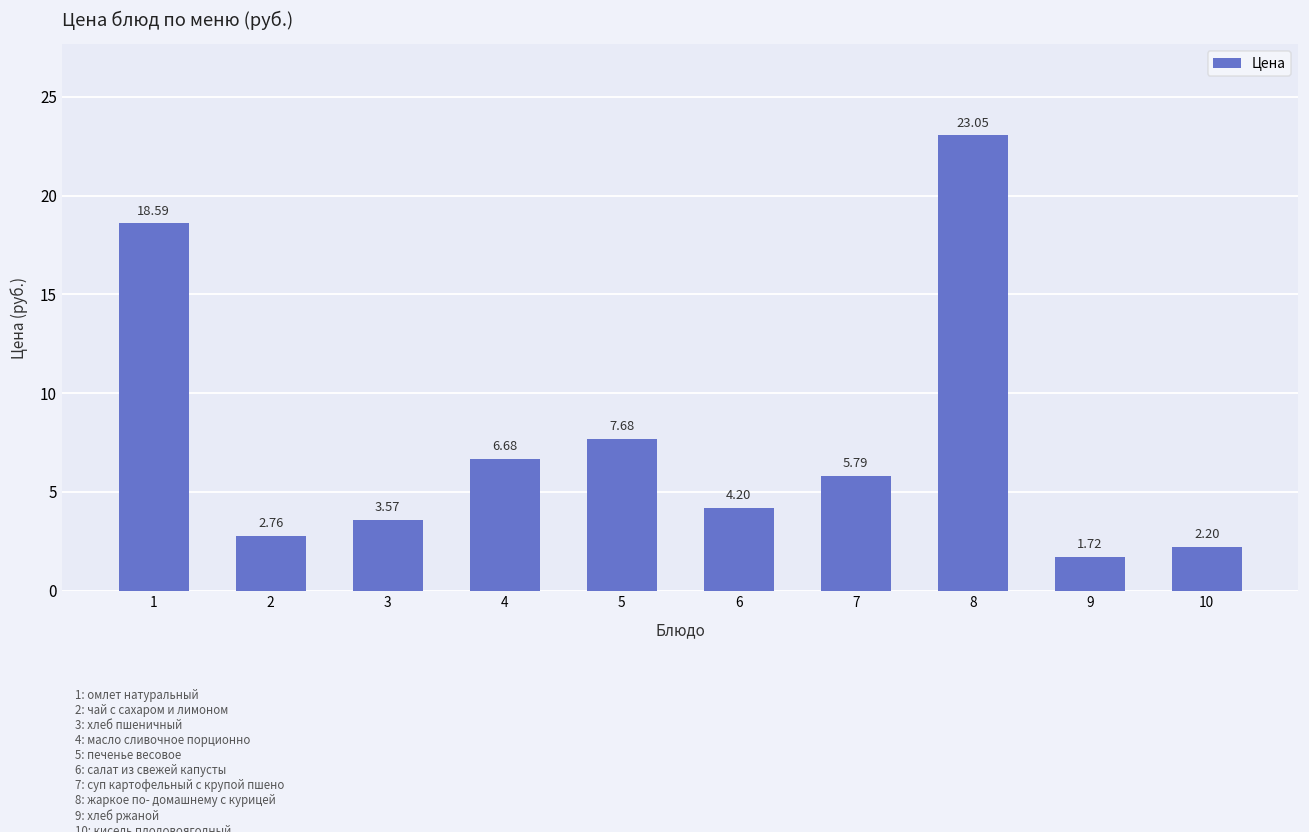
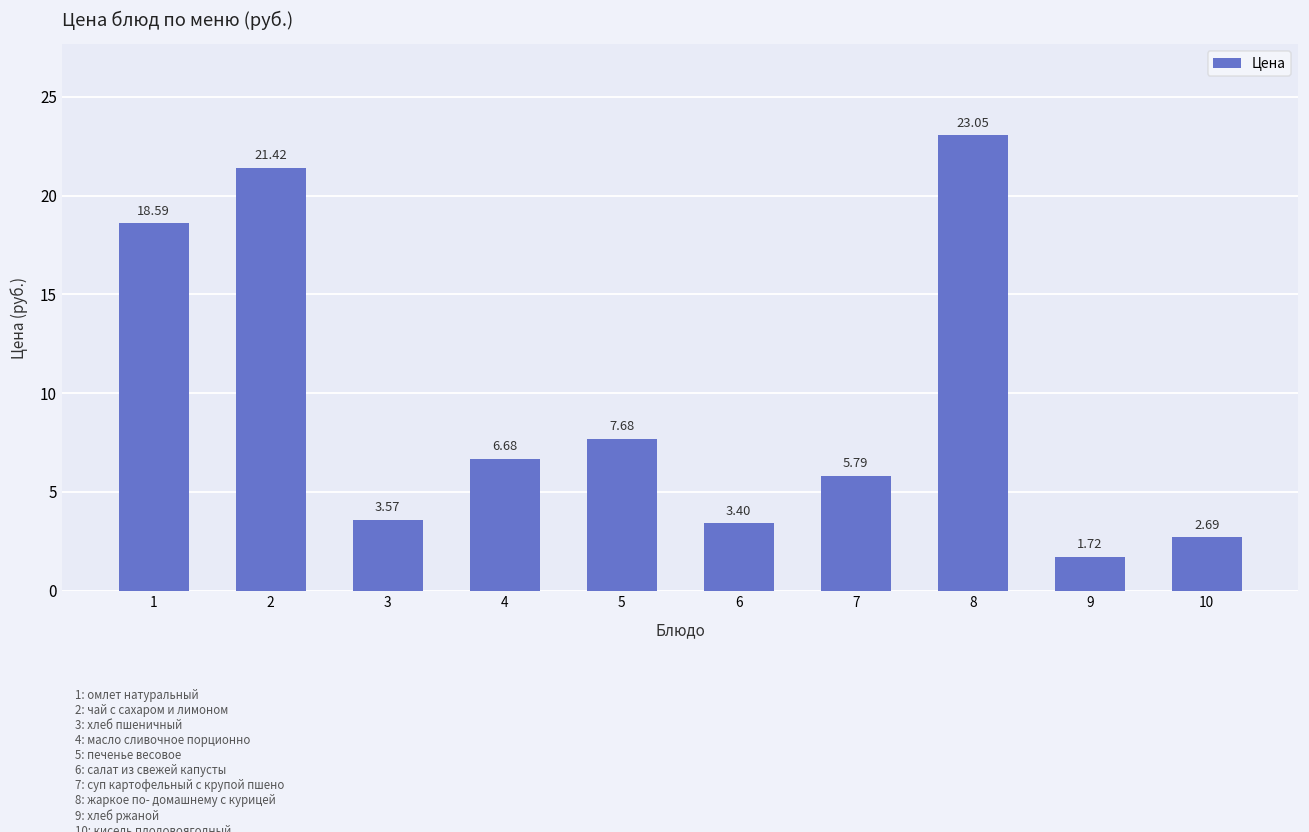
2: 2.76 -> 21.42
6: 4.20 -> 3.40
10: 2.20 -> 2.69
